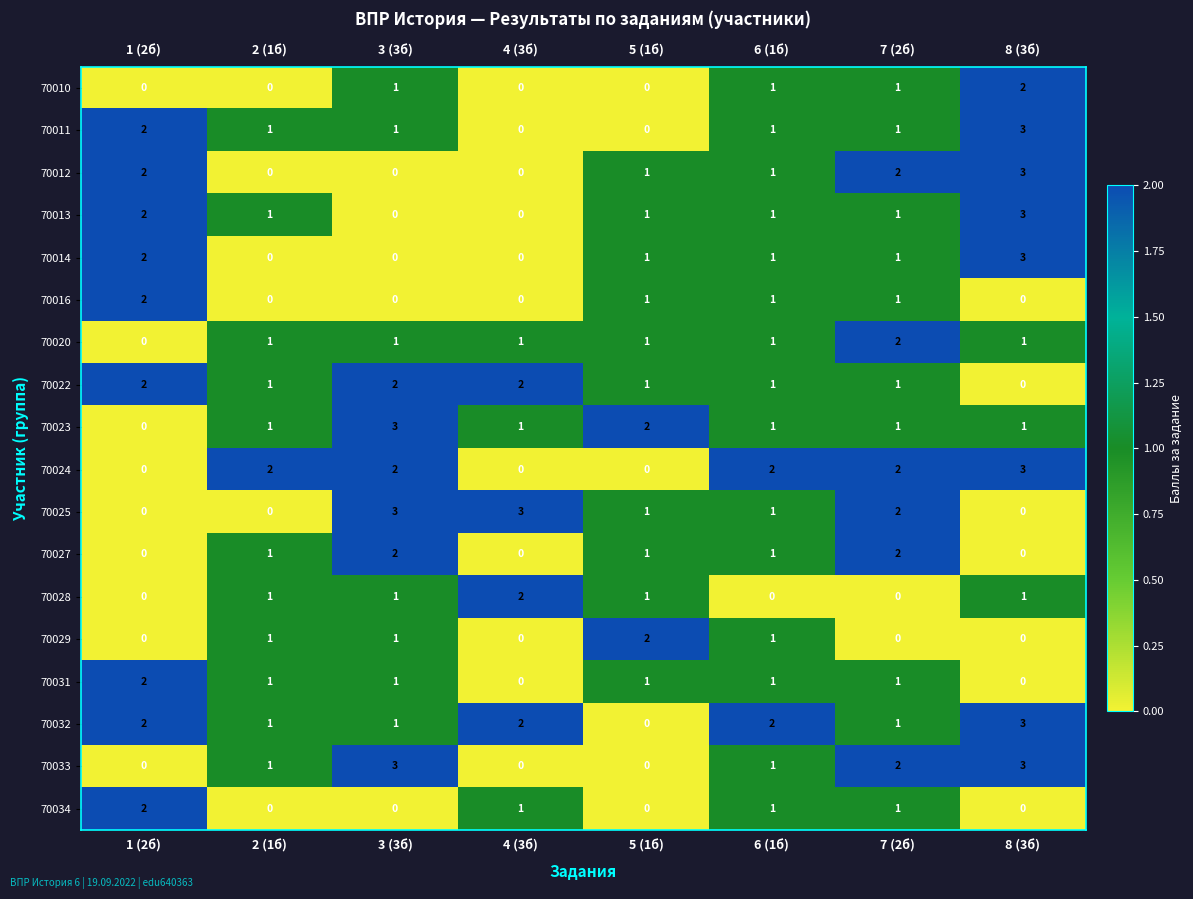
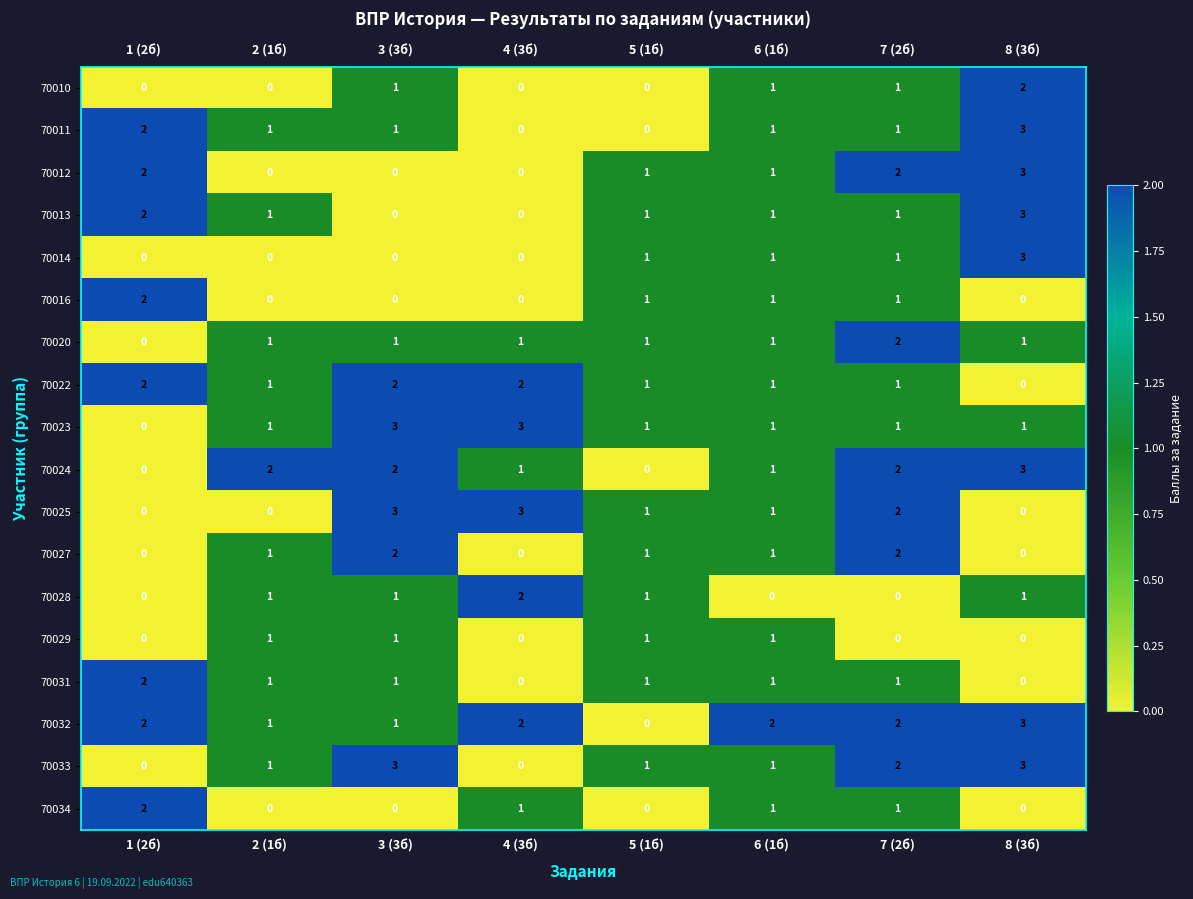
70014, 1 (2б): 2 -> 0
70023, 4 (3б): 1 -> 3
70023, 5 (1б): 2 -> 1
70024, 4 (3б): 0 -> 1
70024, 6 (1б): 2 -> 1
70029, 5 (1б): 2 -> 1
70032, 7 (2б): 1 -> 2
70033, 5 (1б): 0 -> 1
